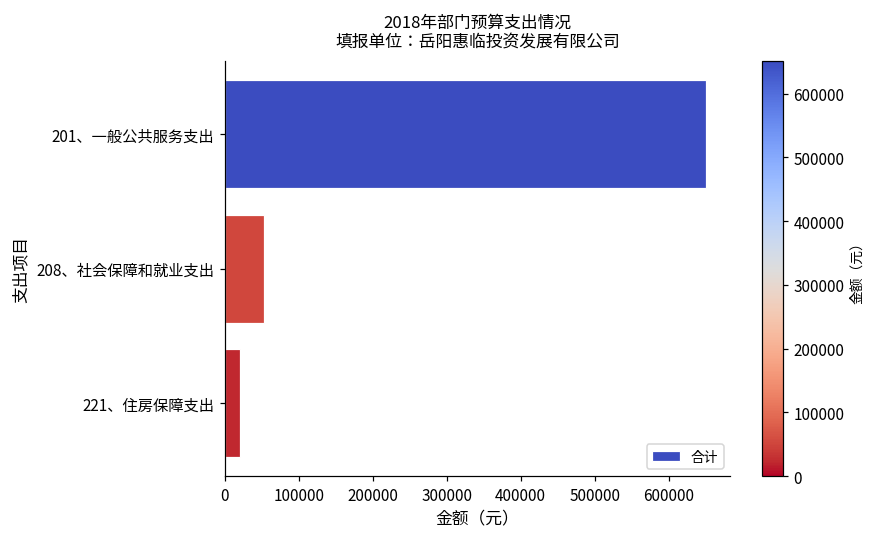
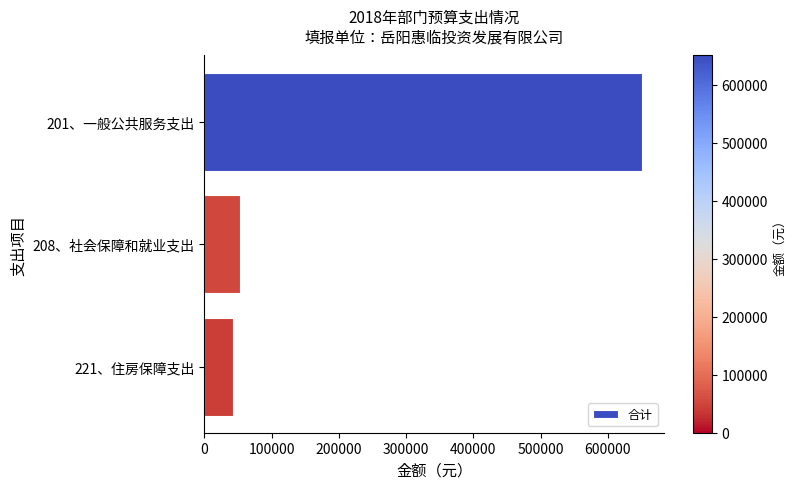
221、住房保障支出: 20000 -> 40000
